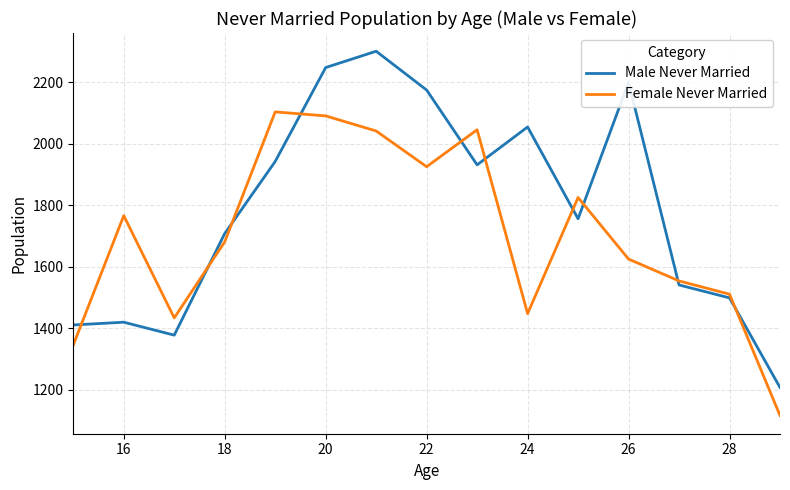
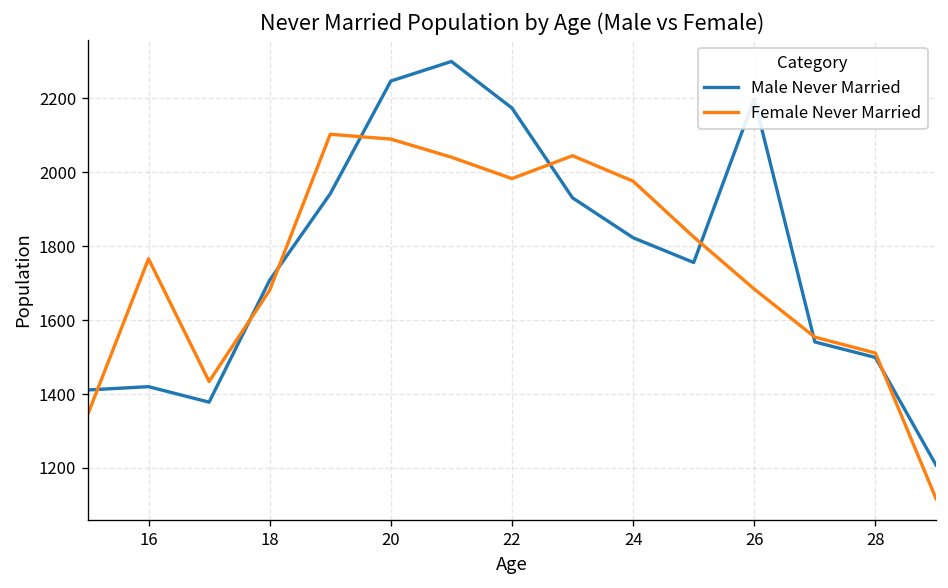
Female Never Married, 22: 1930 -> 1980
Male Never Married, 24: 2050 -> 1820
Female Never Married, 24: 1450 -> 1980
Female Never Married, 26: 1630 -> 1680
